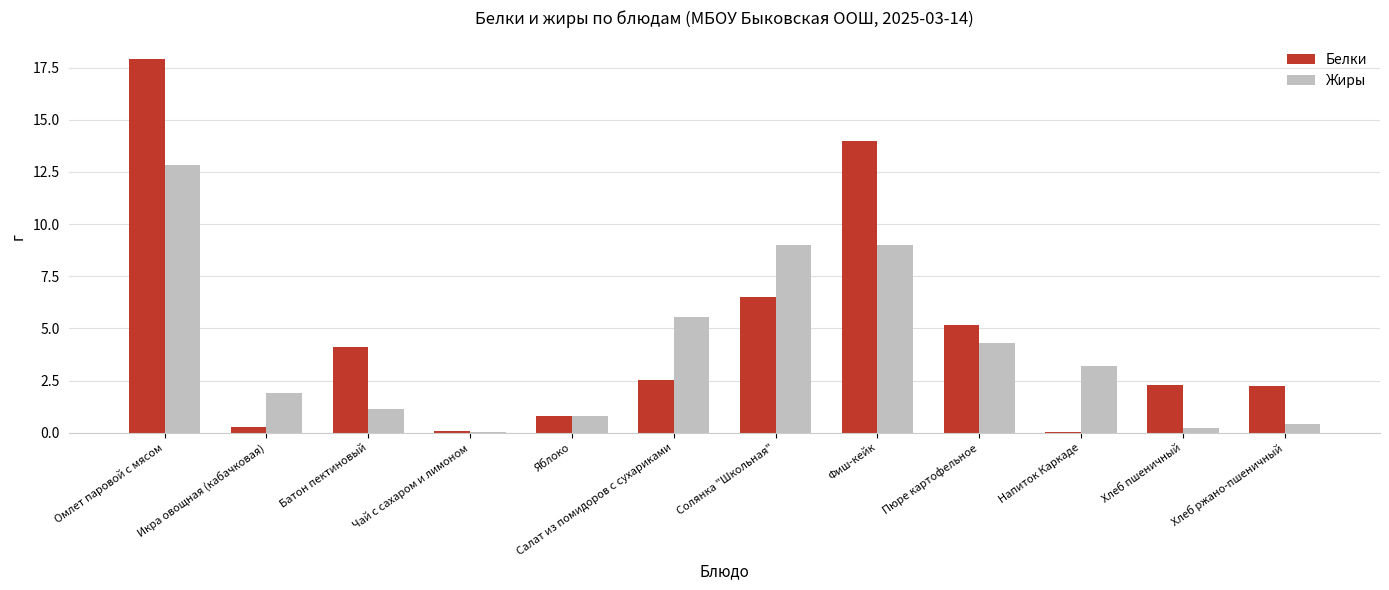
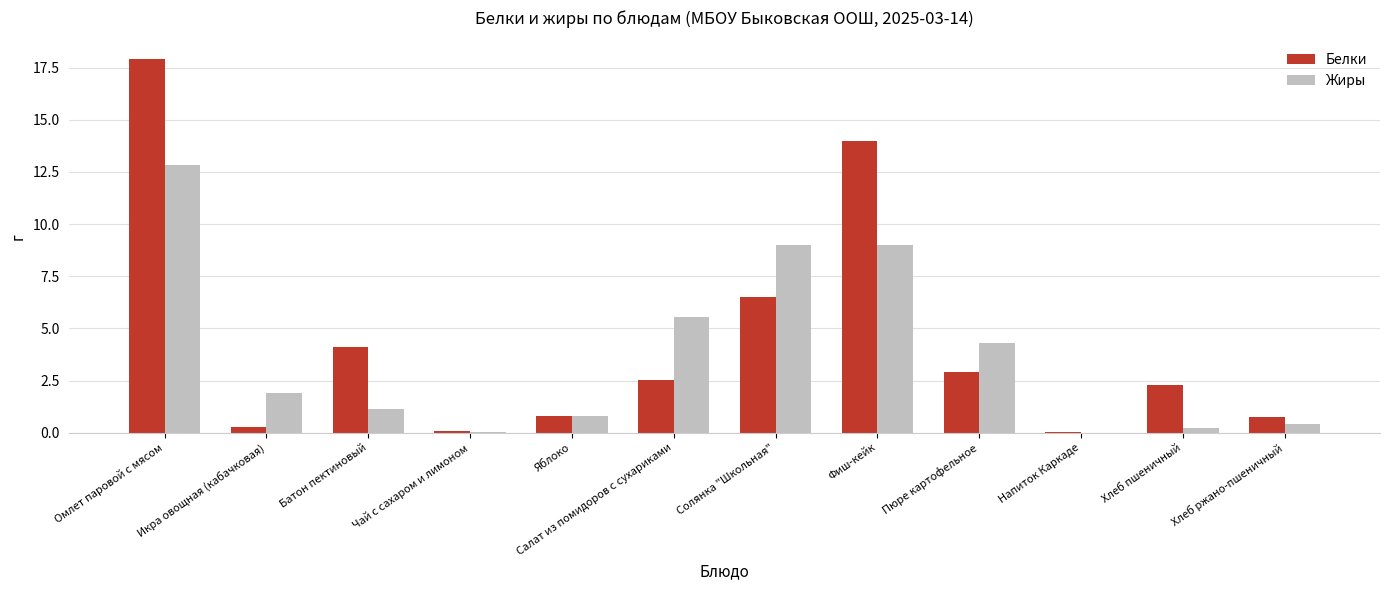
Белки, Пюре картофельное: 5.2 -> 2.9
Жиры, Напиток Каркаде: 3.2 -> 0.0
Белки, Хлеб ржано-пшеничный: 2.2 -> 0.8
